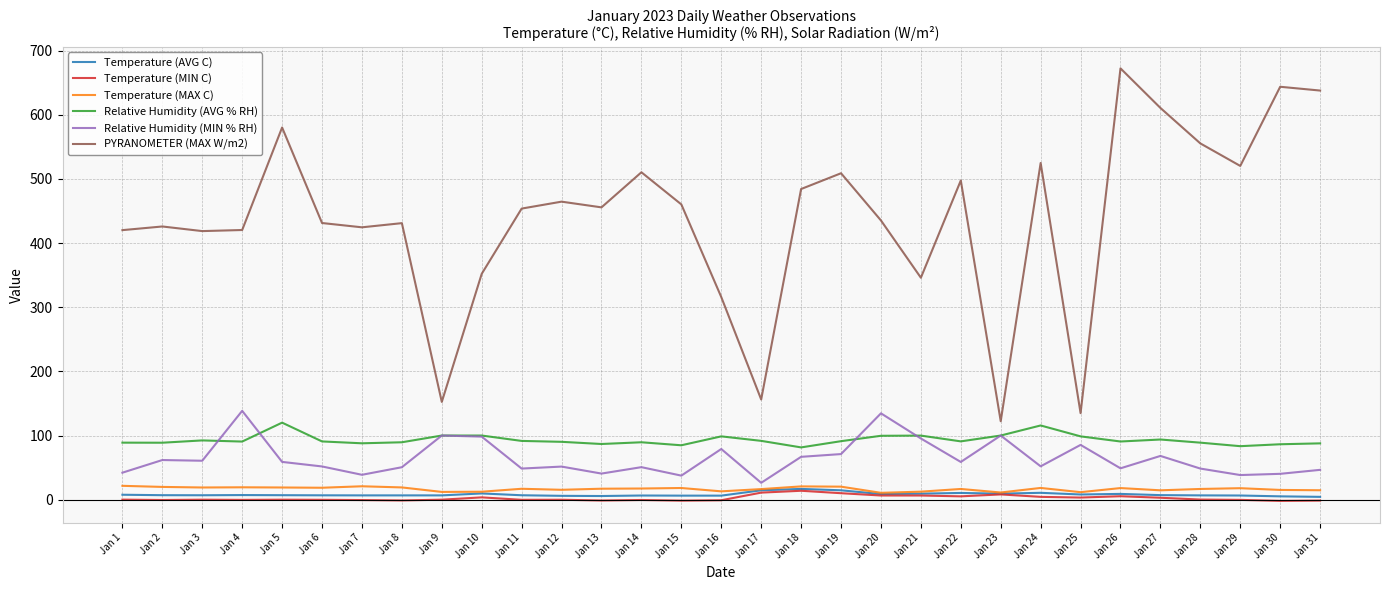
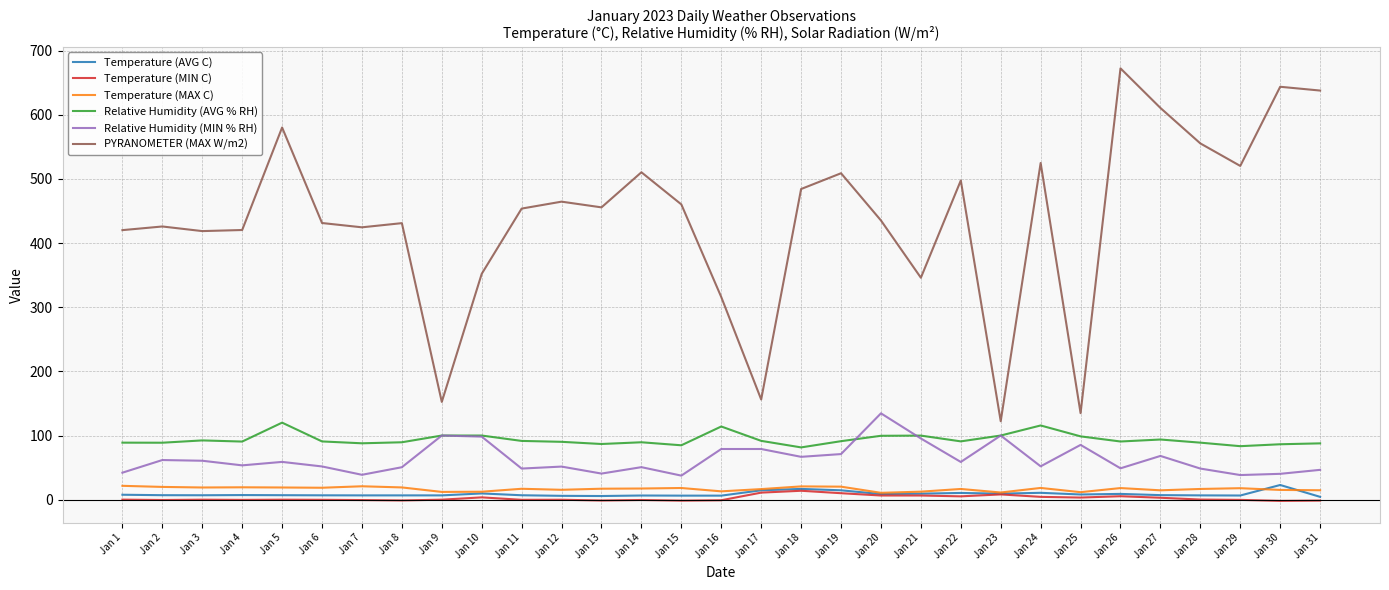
Relative Humidity (MIN % RH), Jan 4: 140 -> 50
Relative Humidity (AVG % RH), Jan 16: 100 -> 110
Relative Humidity (MIN % RH), Jan 17: 30 -> 80
Temperature (AVG C), Jan 30: 10 -> 20
